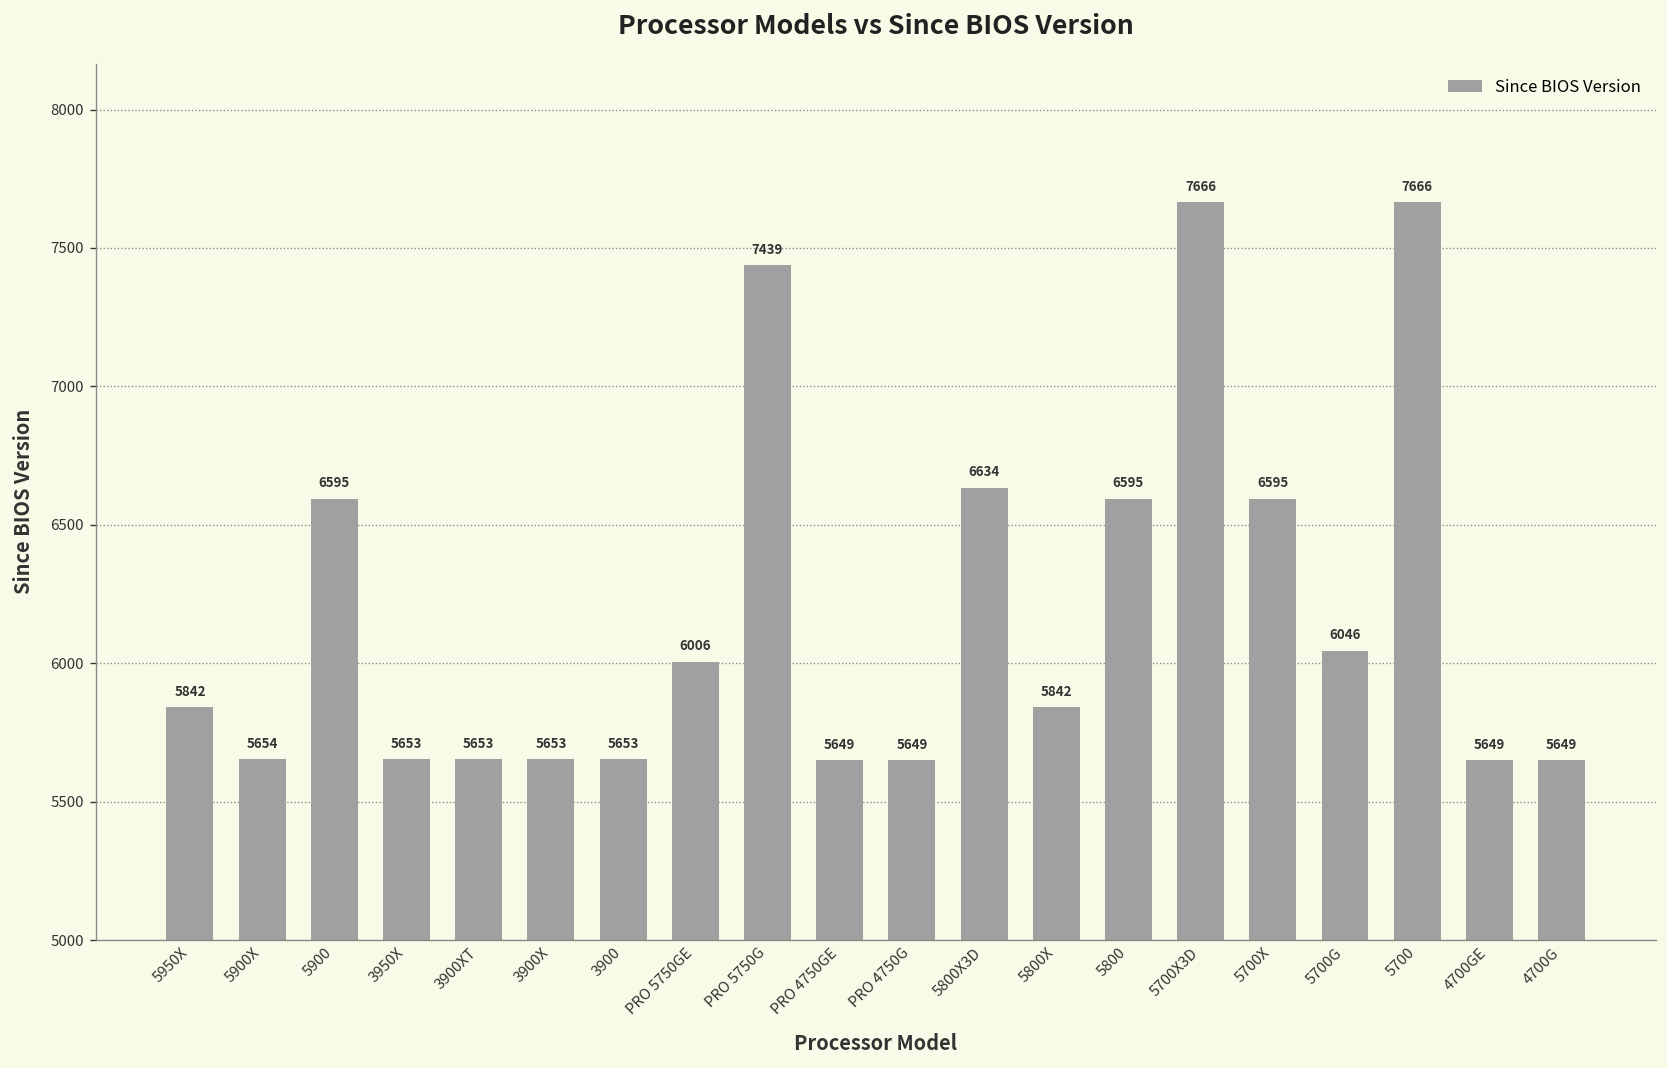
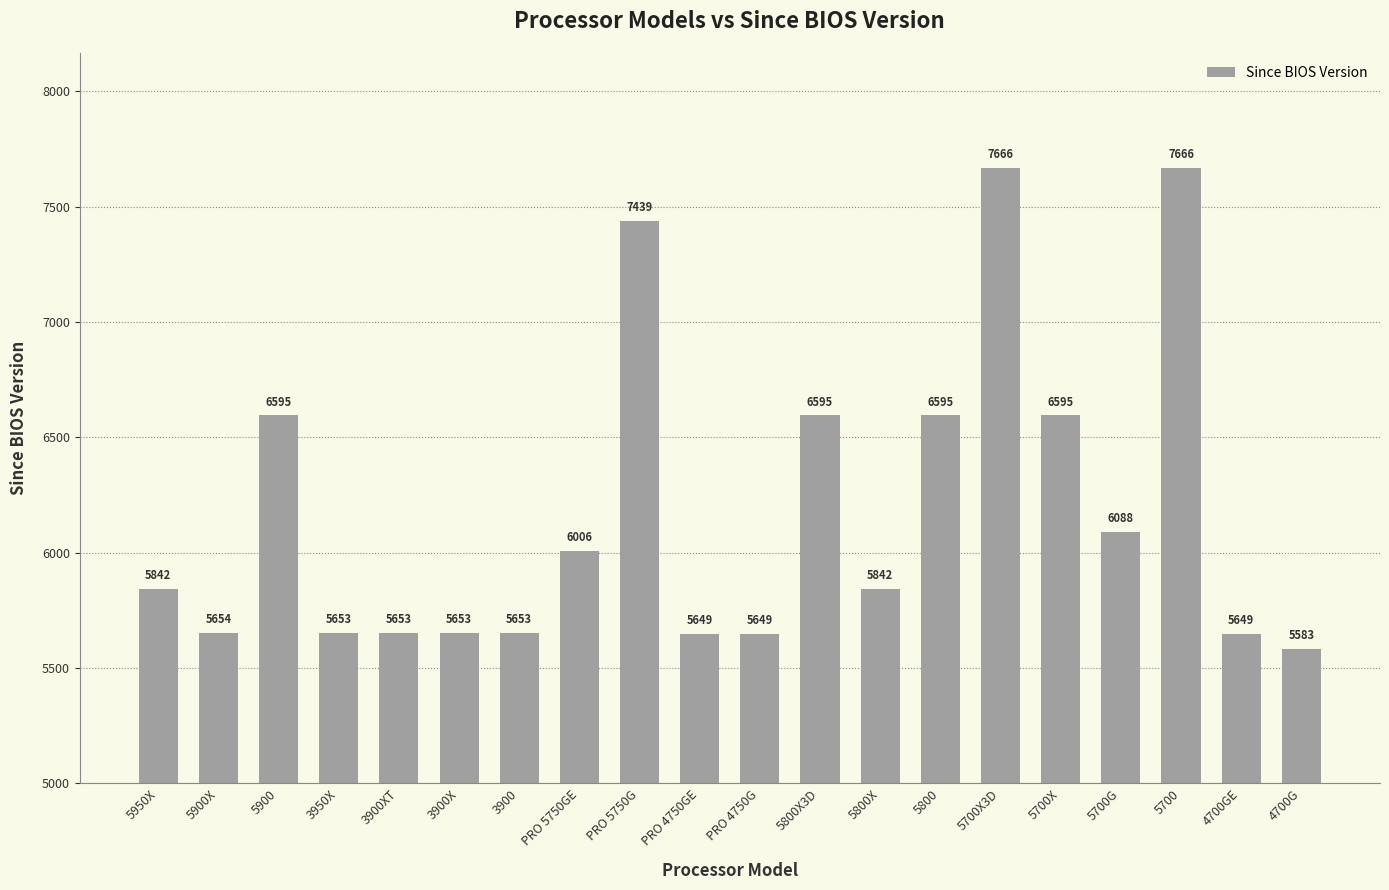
5800X3D: 6634 -> 6595
5700G: 6046 -> 6088
4700G: 5649 -> 5583
